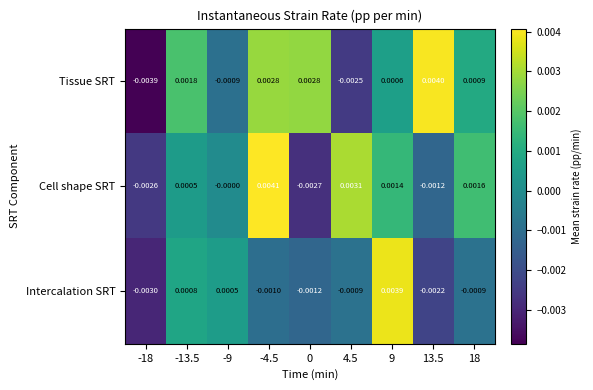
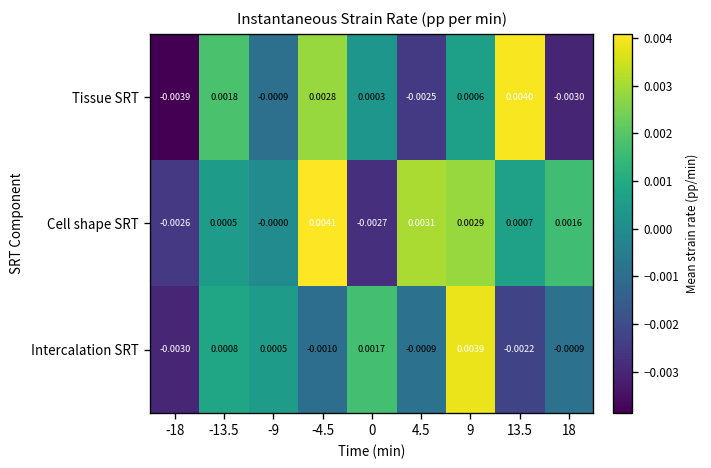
Tissue SRT, 0: 0.0028 -> 0.0003
Tissue SRT, 18: 0.0009 -> -0.0030
Cell shape SRT, 9: 0.0014 -> 0.0029
Cell shape SRT, 13.5: -0.0012 -> 0.0007
Intercalation SRT, 0: -0.0012 -> 0.0017
